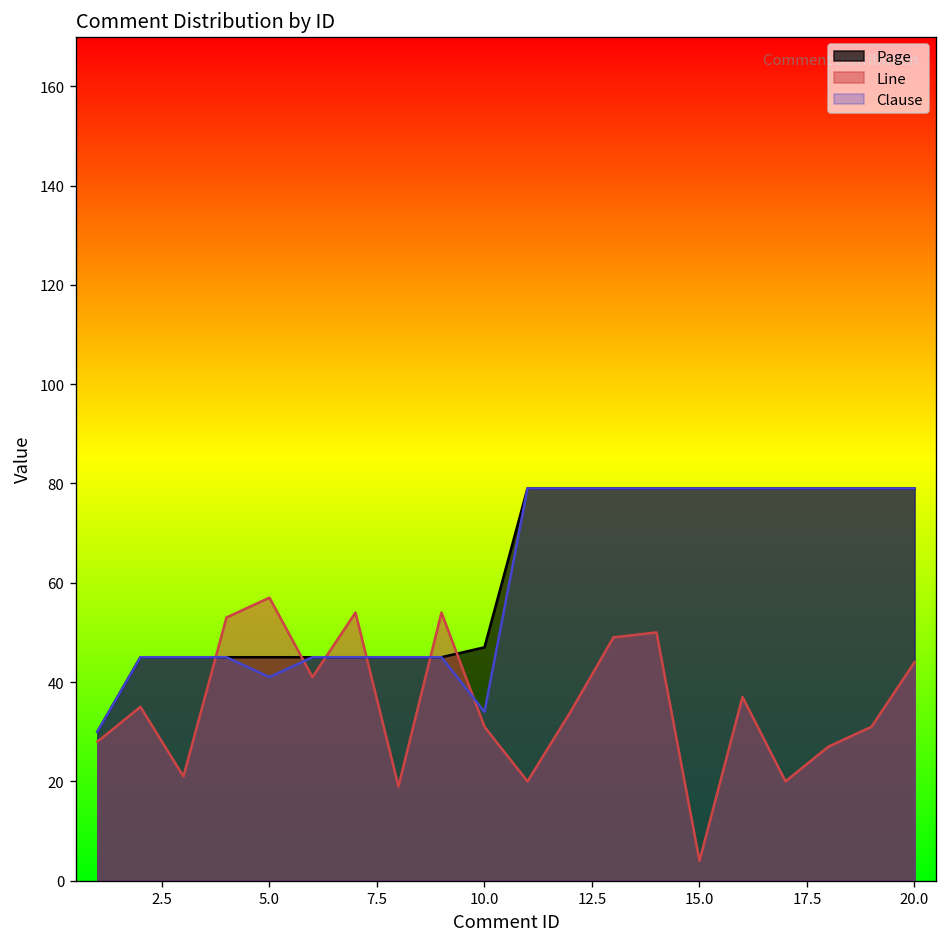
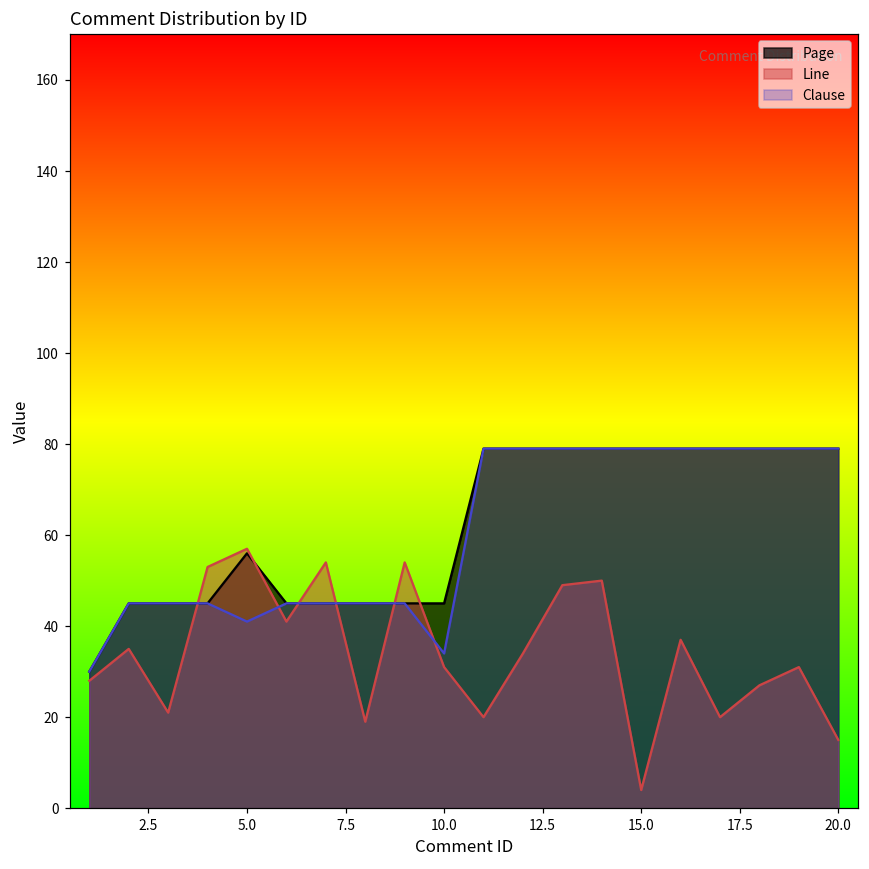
Page, 5.0: 45 -> 56
Page, 10.0: 47 -> 45
Line, 20.0: 44 -> 15
